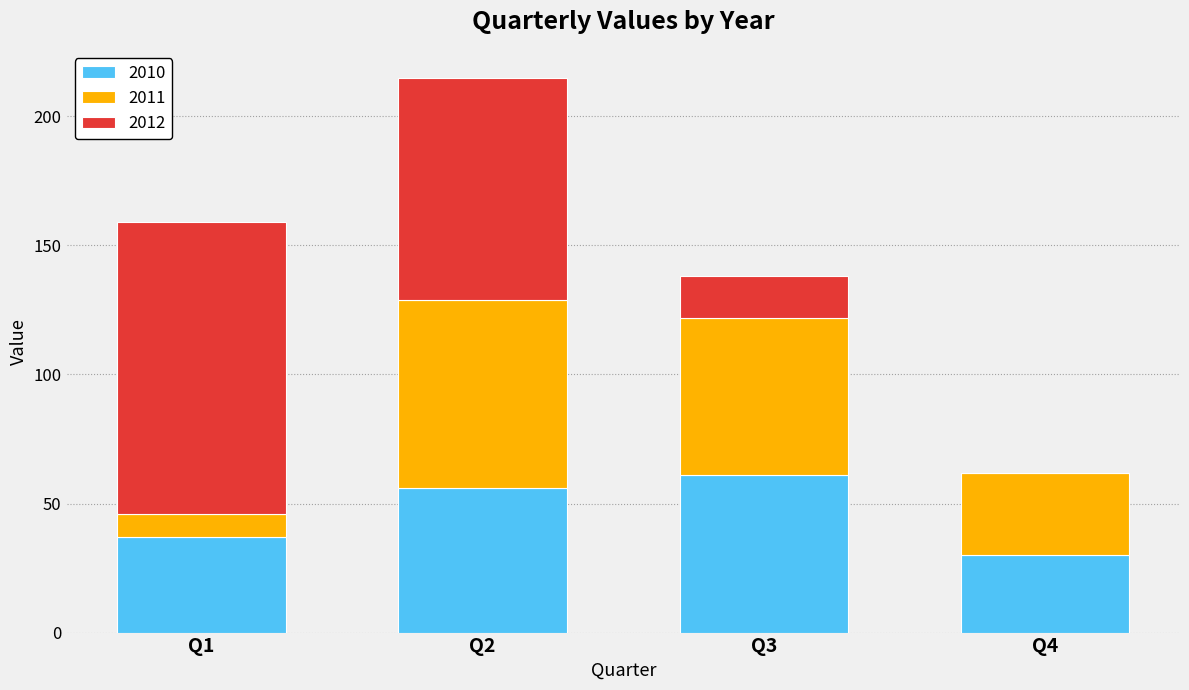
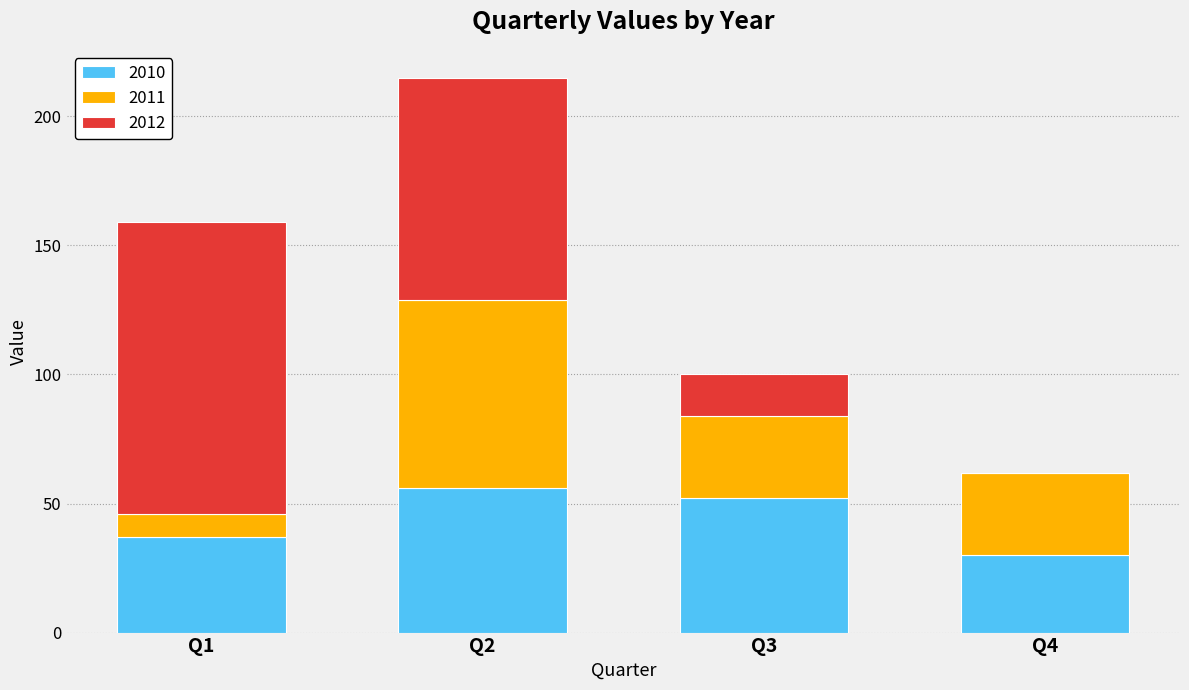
2010, Q3: 61 -> 52
2011, Q3: 61 -> 32
